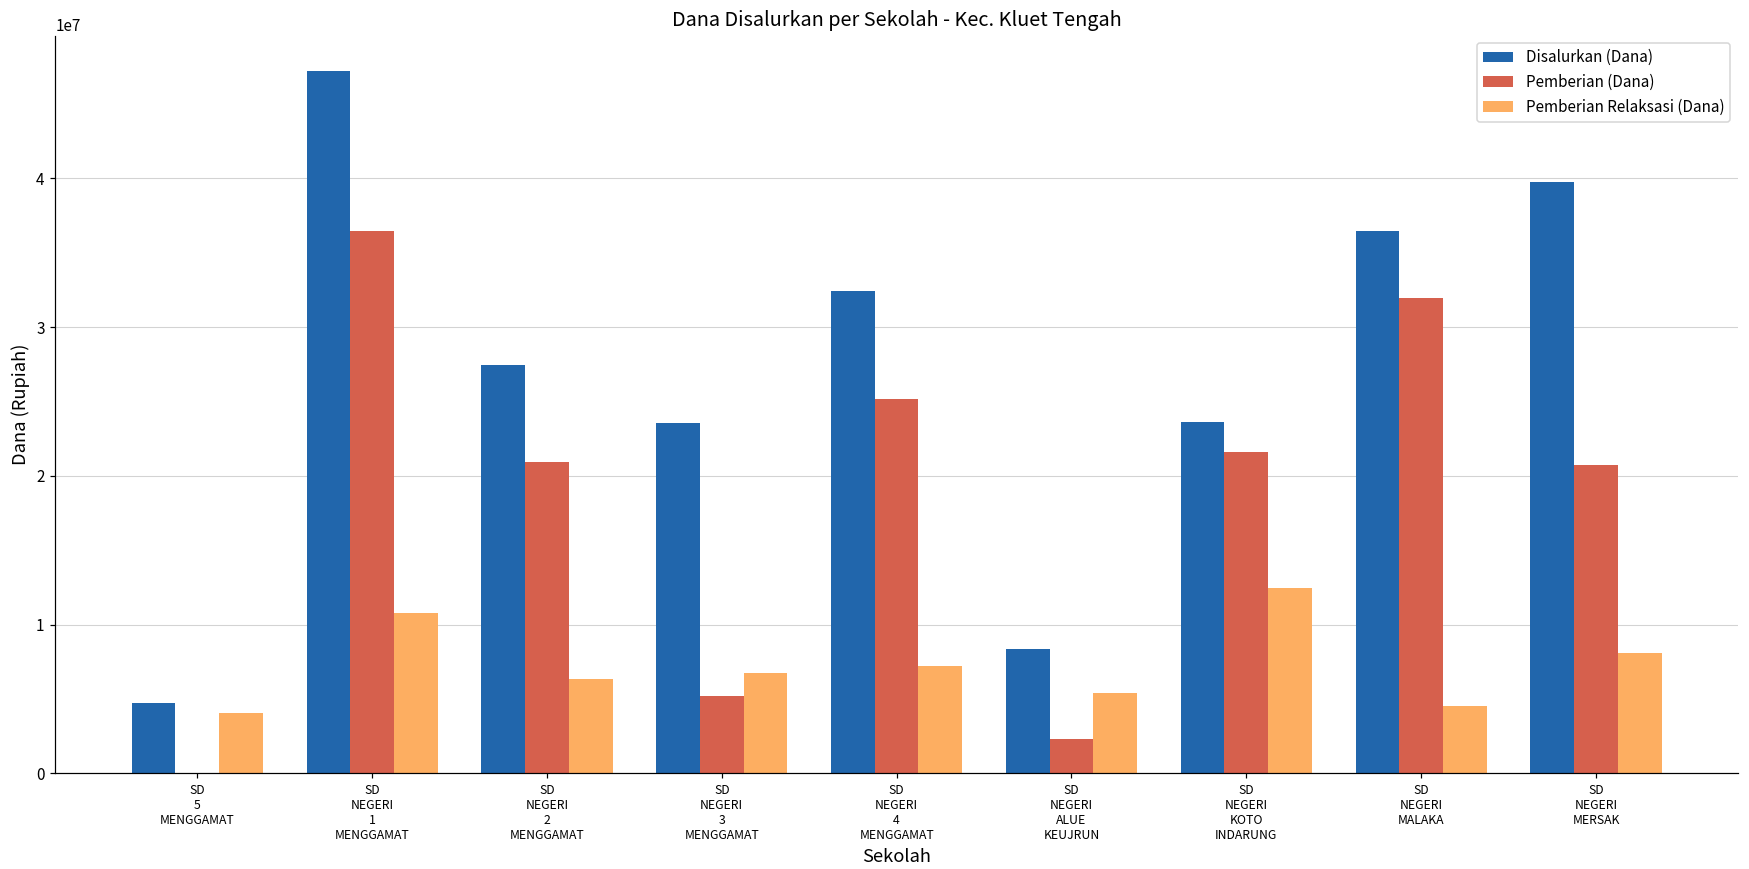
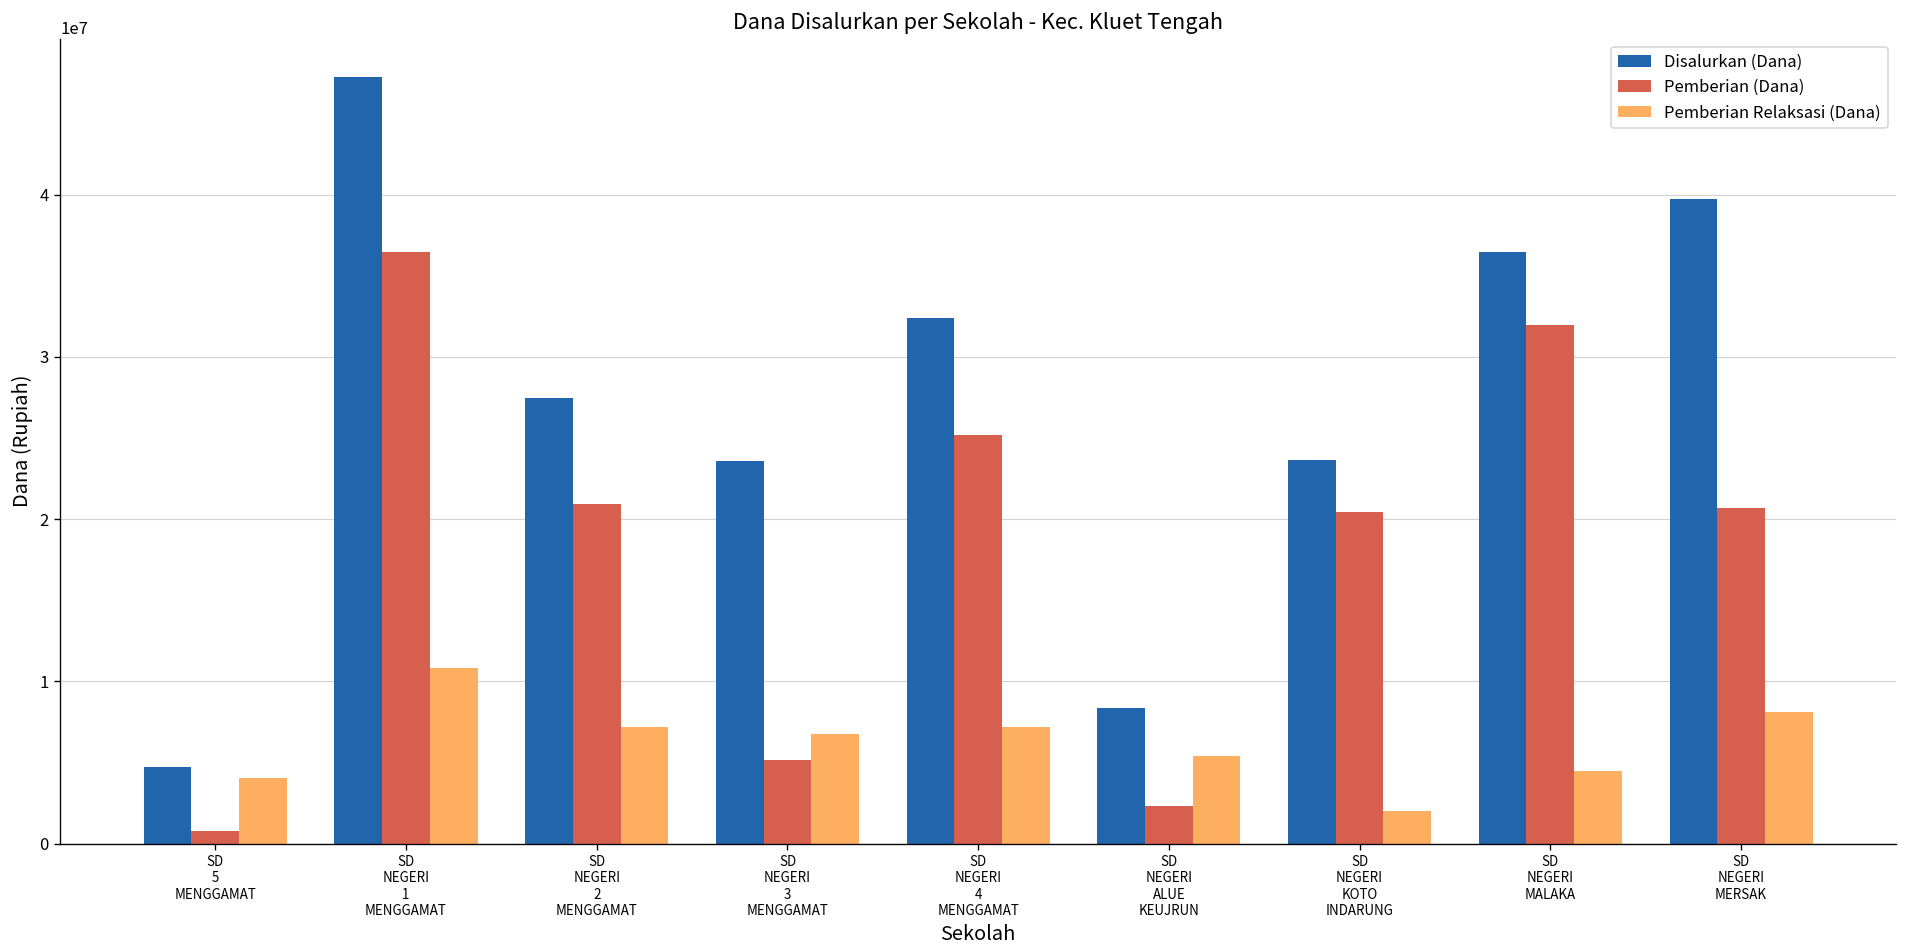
Pemberian (Dana), SD 5 MENGGAMAT: 0 -> 800000
Pemberian Relaksasi (Dana), SD NEGERI 2 MENGGAMAT: 6300000 -> 7200000
Pemberian (Dana), SD NEGERI KOTO INDARUNG: 21600000 -> 20500000
Pemberian Relaksasi (Dana), SD NEGERI KOTO INDARUNG: 12500000 -> 2000000
